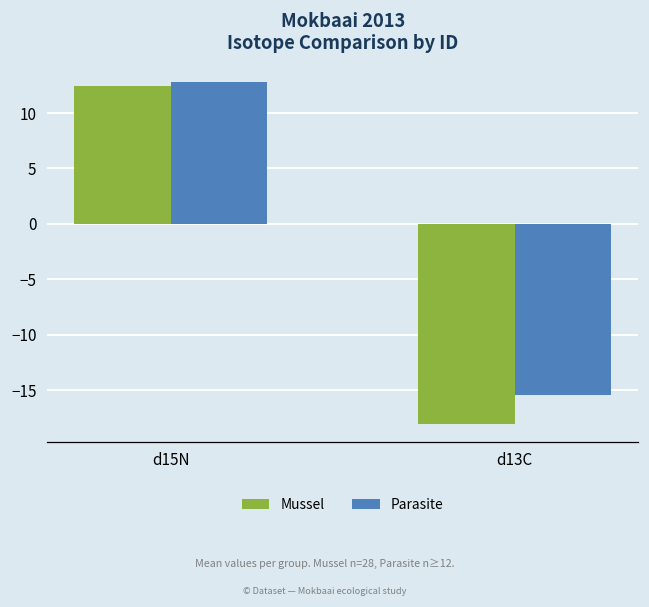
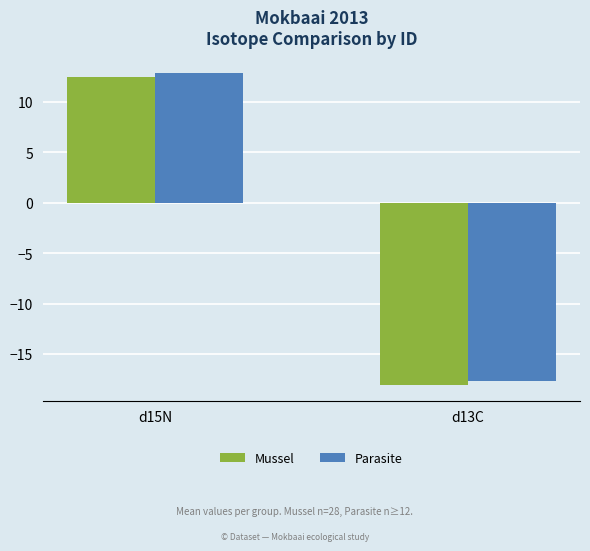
Parasite, d13C: -15.4 -> -17.7
